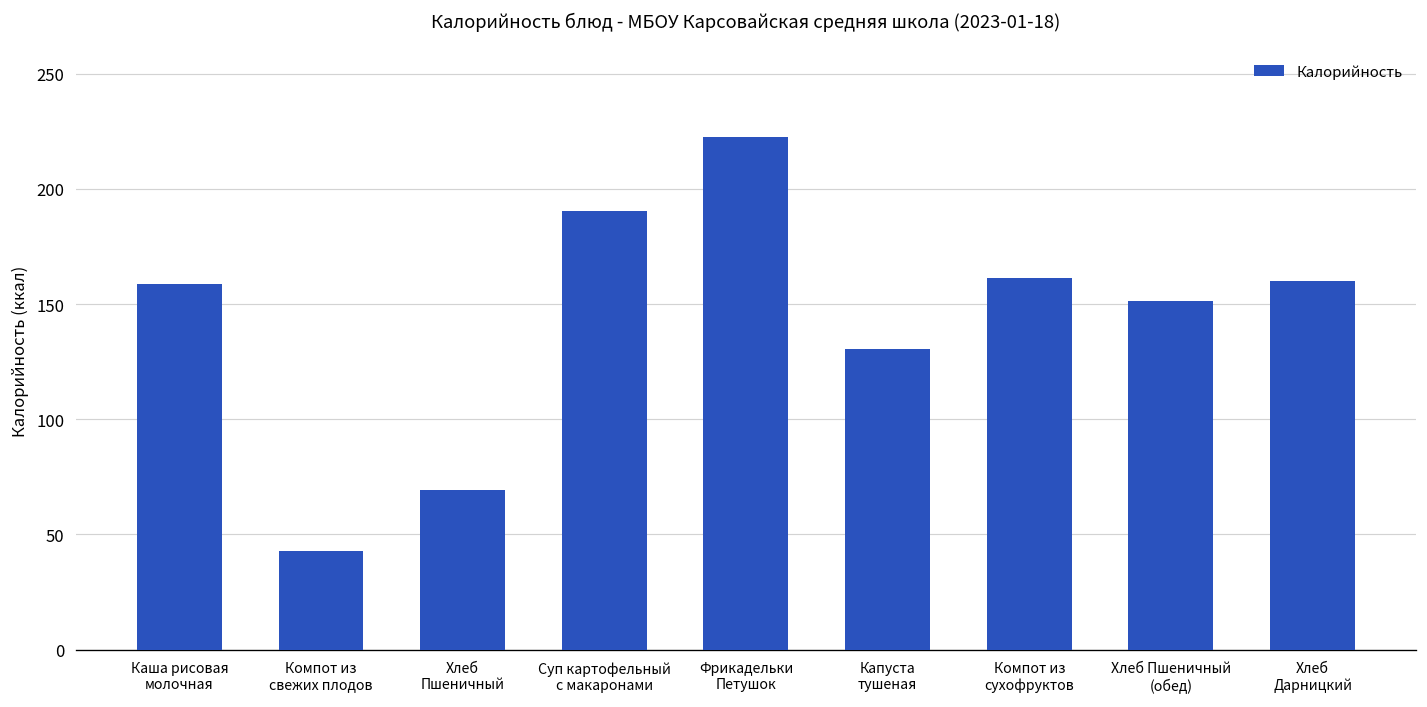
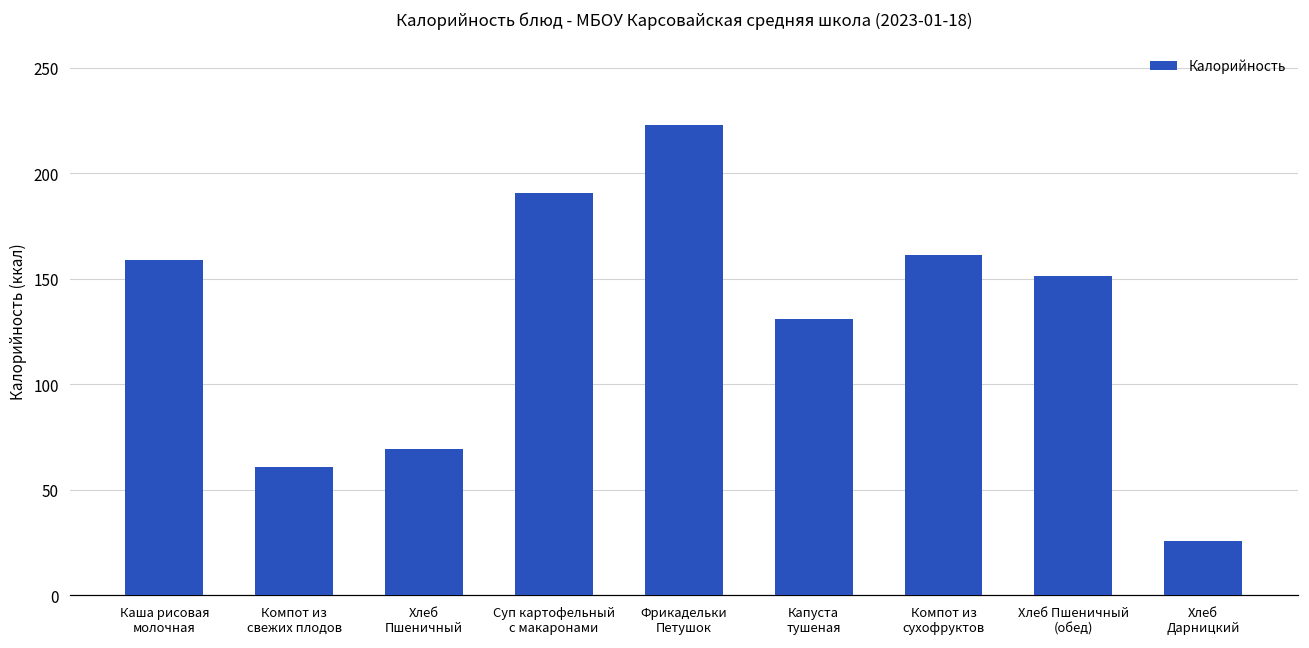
Компот из свежих плодов: 43 -> 61
Хлеб Дарницкий: 160 -> 26
